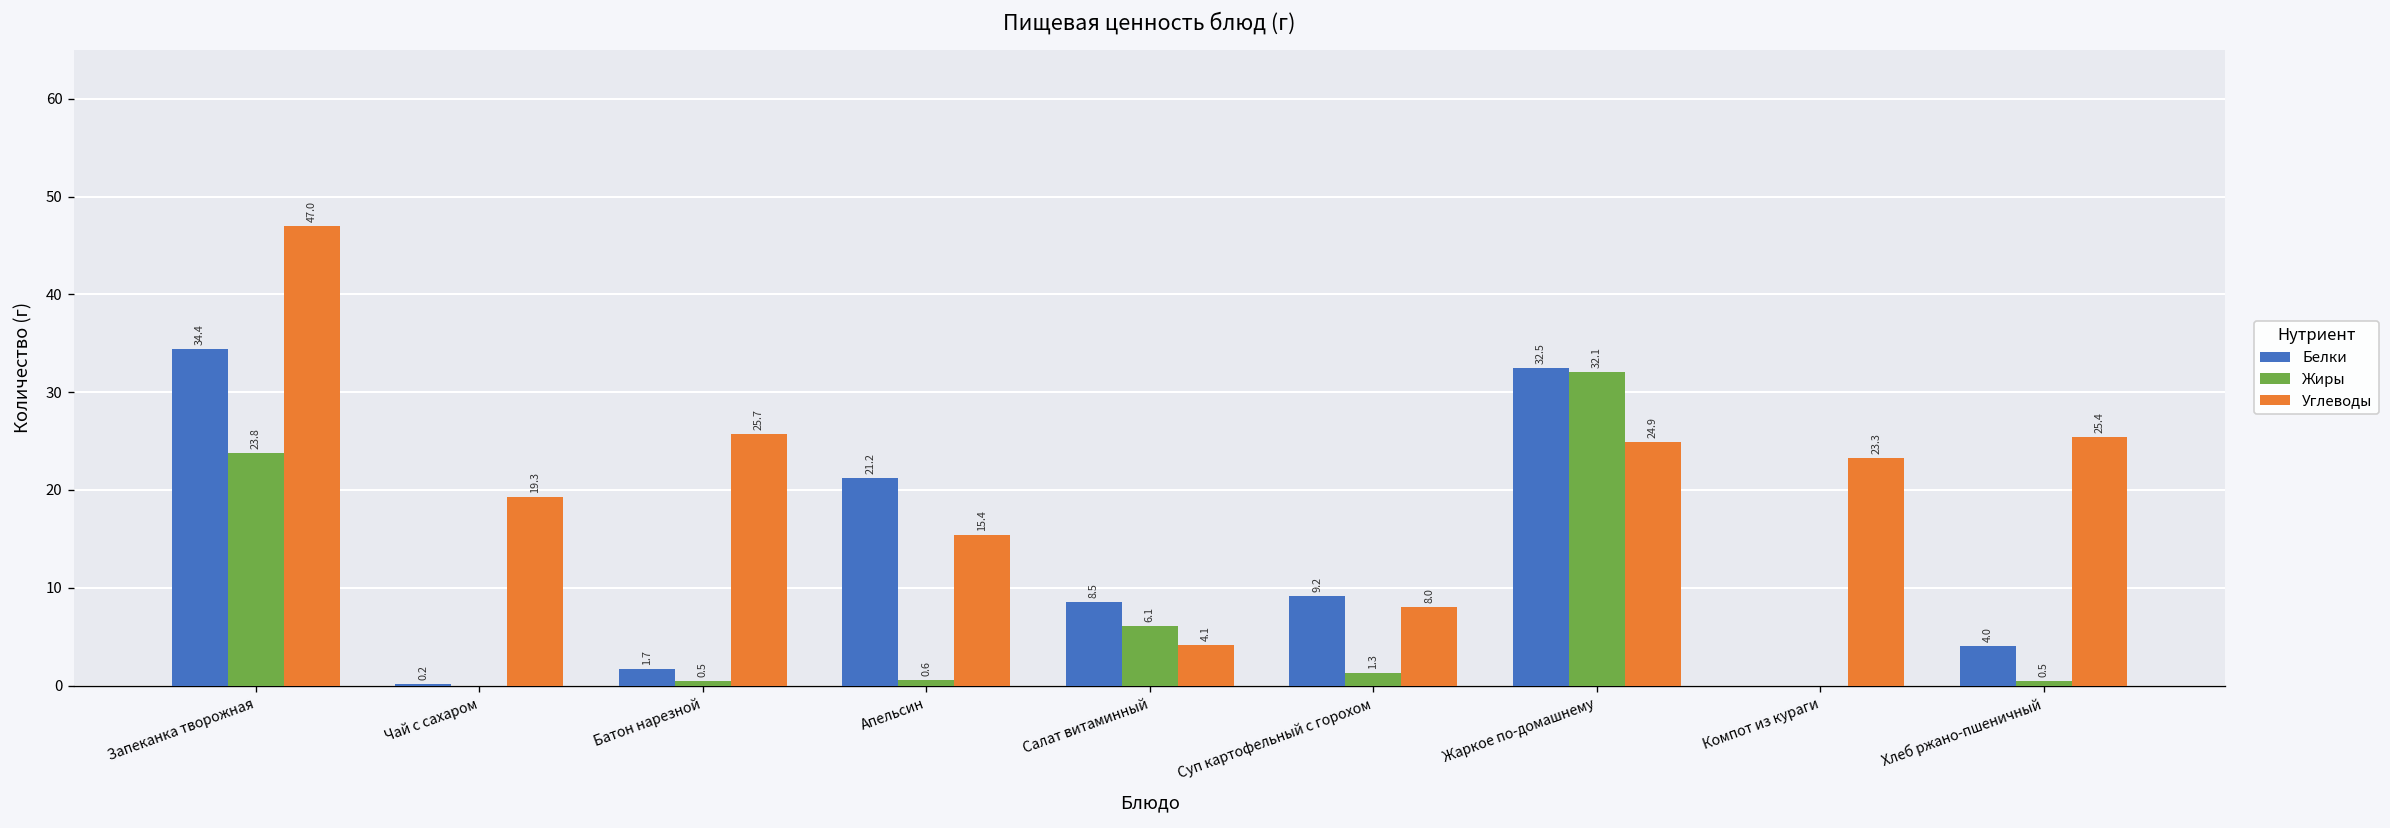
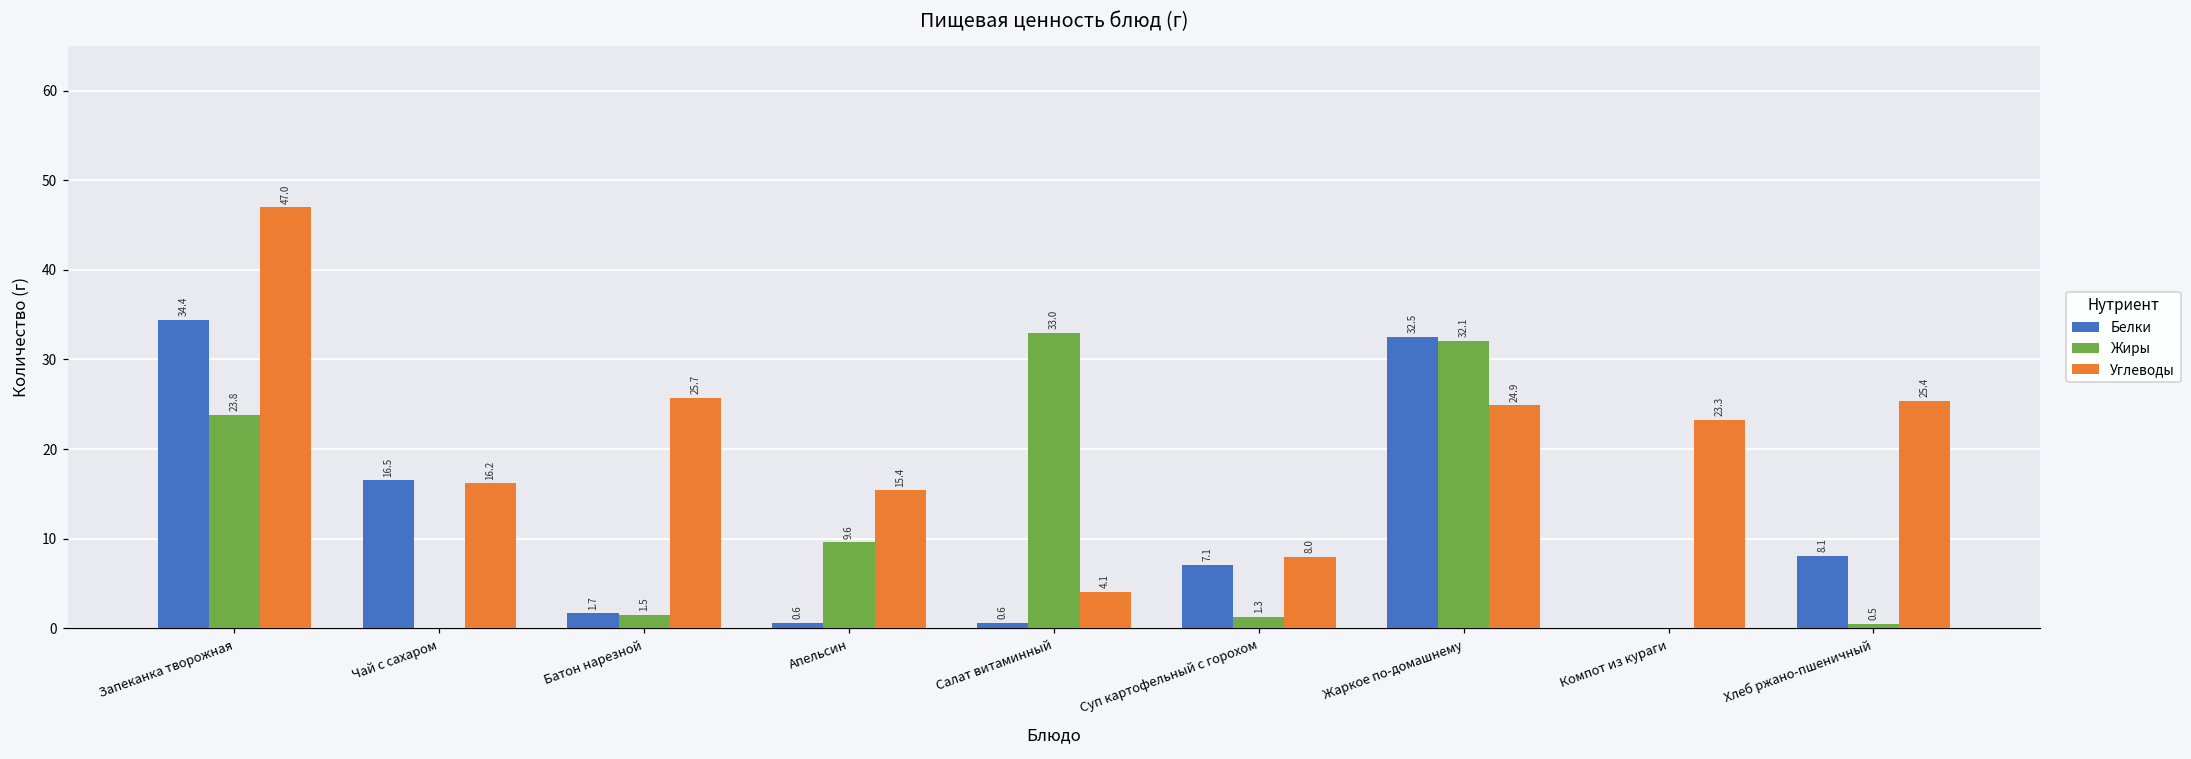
Белки, Чай с сахаром: 0.2 -> 16.5
Углеводы, Чай с сахаром: 19.3 -> 16.2
Жиры, Батон нарезной: 0.5 -> 1.5
Белки, Апельсин: 21.2 -> 0.6
Жиры, Апельсин: 0.6 -> 9.6
Белки, Салат витаминный: 8.5 -> 0.6
Жиры, Салат витаминный: 6.1 -> 33.0
Белки, Суп картофельный с горохом: 9.2 -> 7.1
Белки, Хлеб ржано-пшеничный: 4.0 -> 8.1
